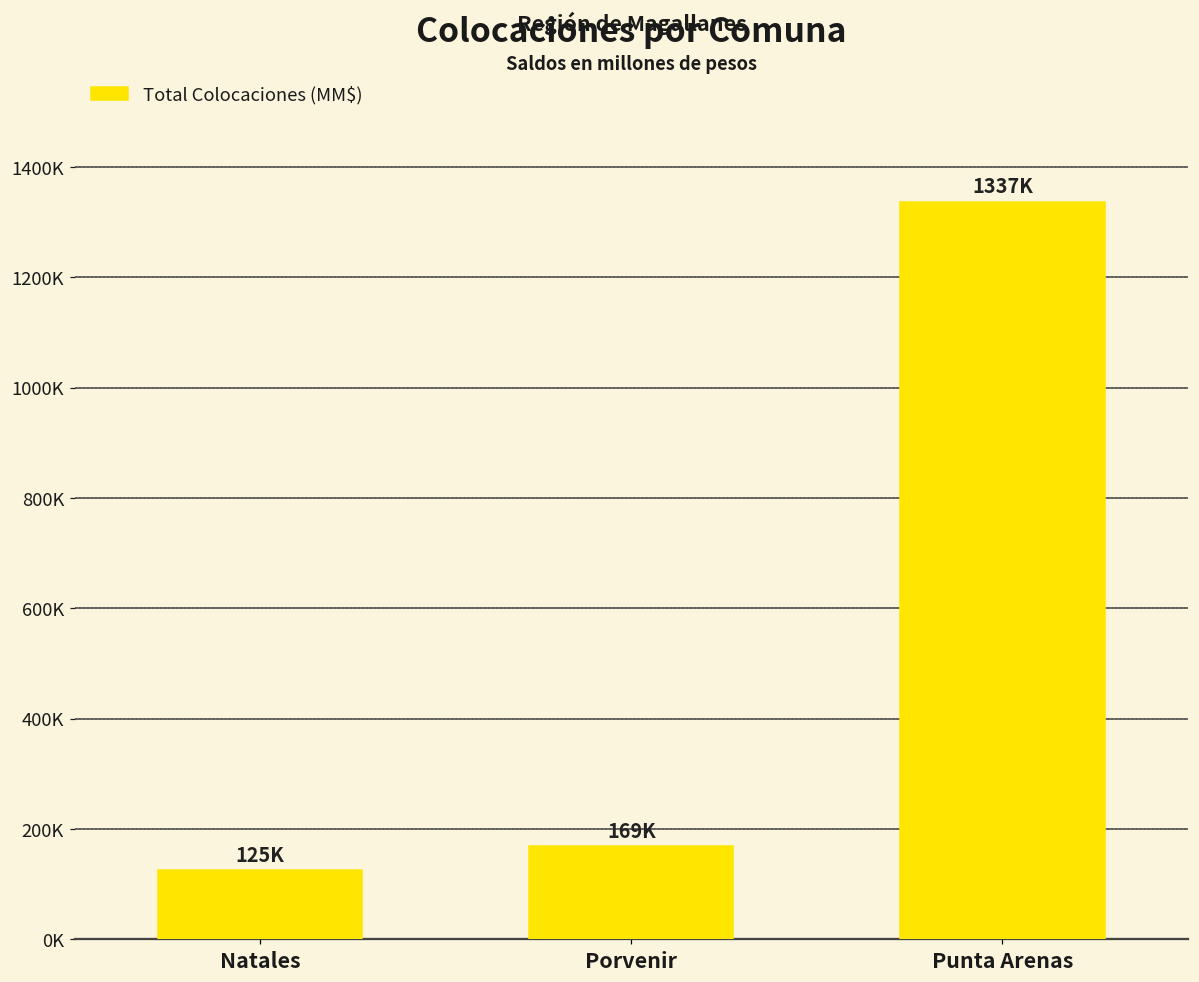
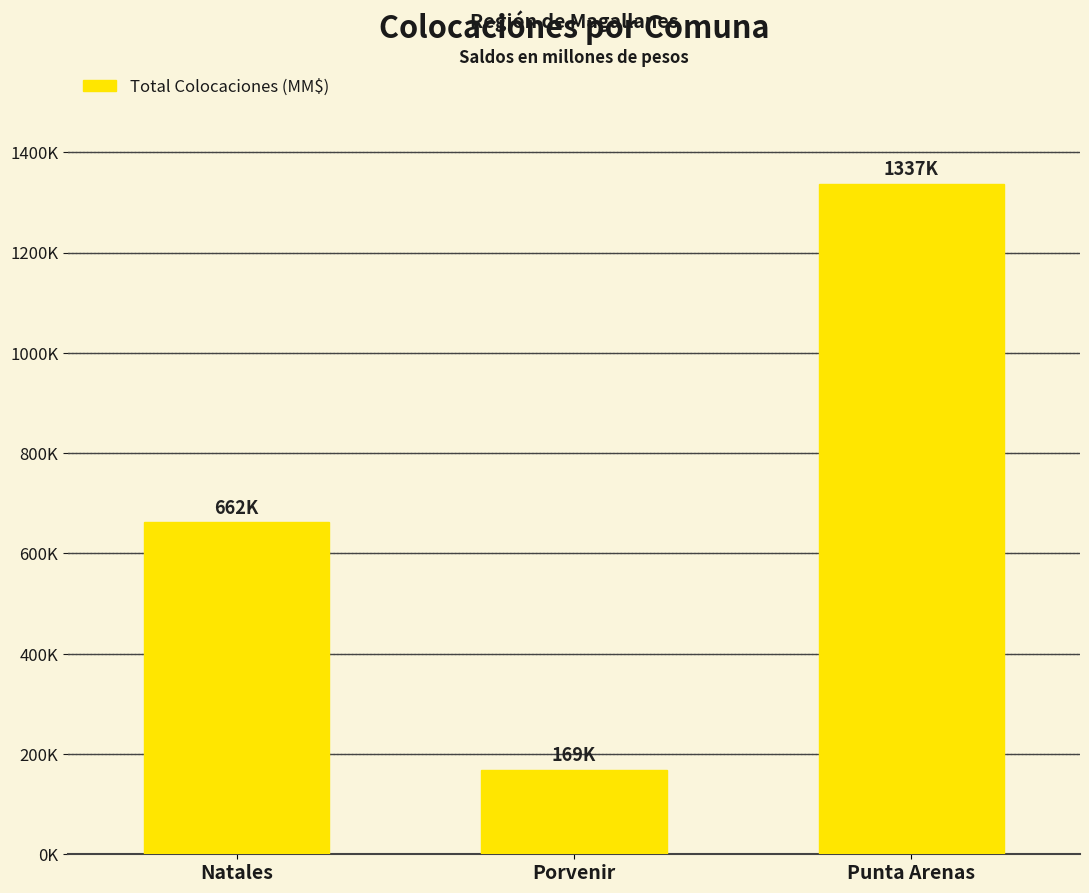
Natales: 125K -> 662K
